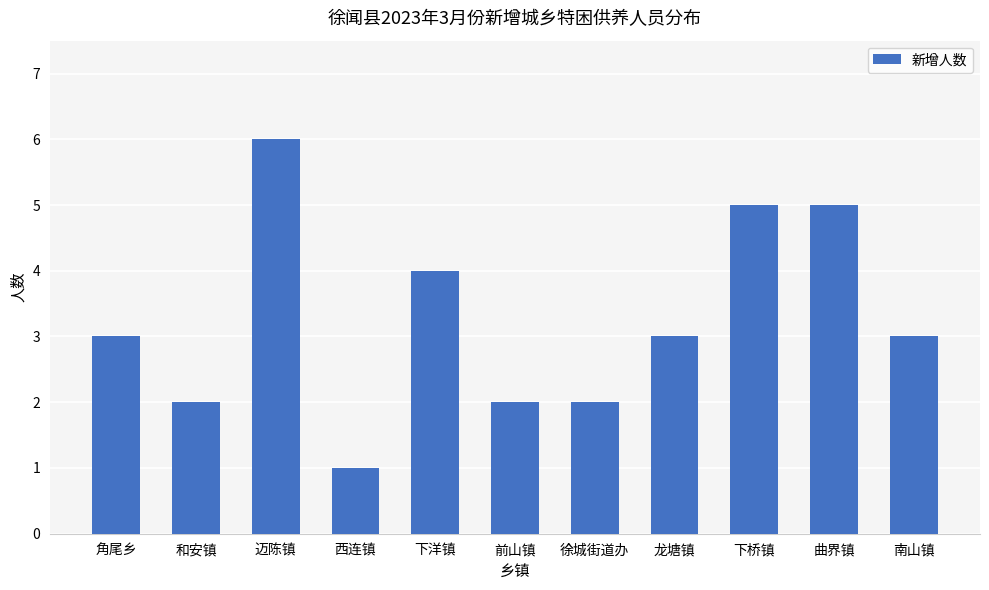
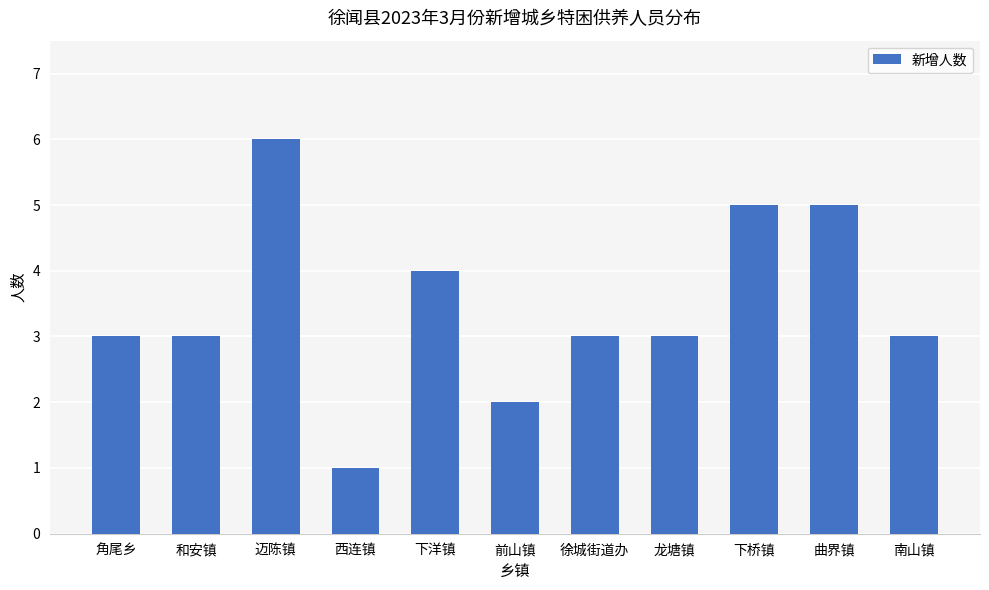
和安镇: 2 -> 3
徐城街道办: 2 -> 3
